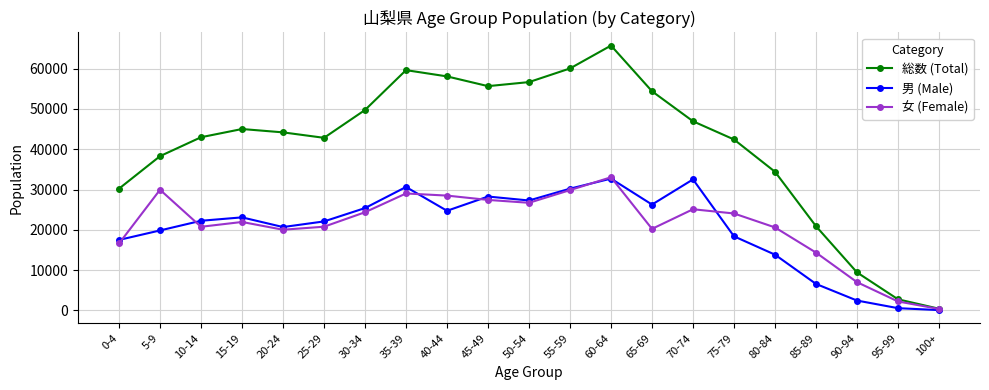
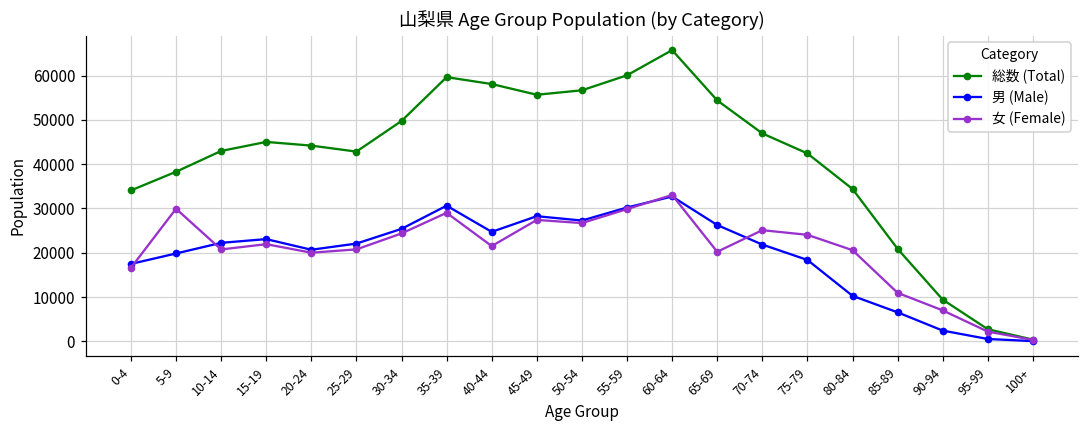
総数 (Total), 0-4: 30000 -> 34000
女 (Female), 40-44: 28000 -> 22000
男 (Male), 70-74: 33000 -> 22000
男 (Male), 80-84: 14000 -> 10000
女 (Female), 85-89: 14000 -> 11000
